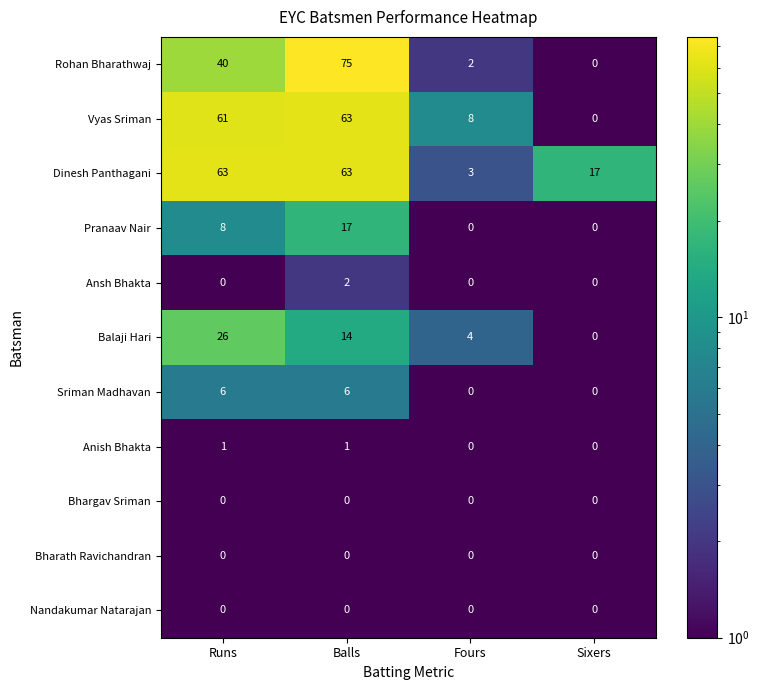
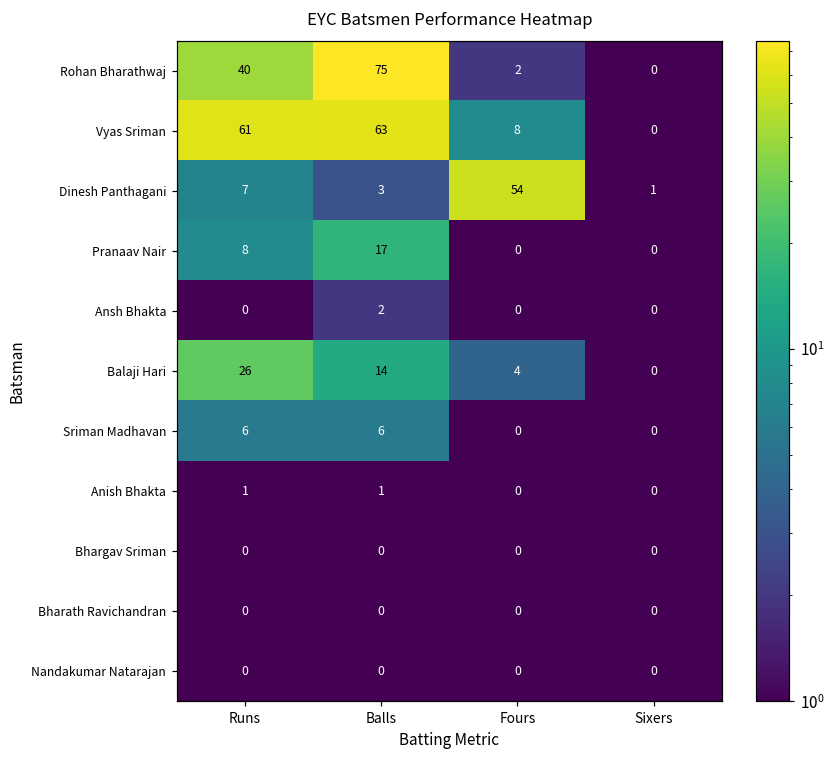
Dinesh Panthagani, Runs: 63 -> 7
Dinesh Panthagani, Balls: 63 -> 3
Dinesh Panthagani, Fours: 3 -> 54
Dinesh Panthagani, Sixers: 17 -> 1
